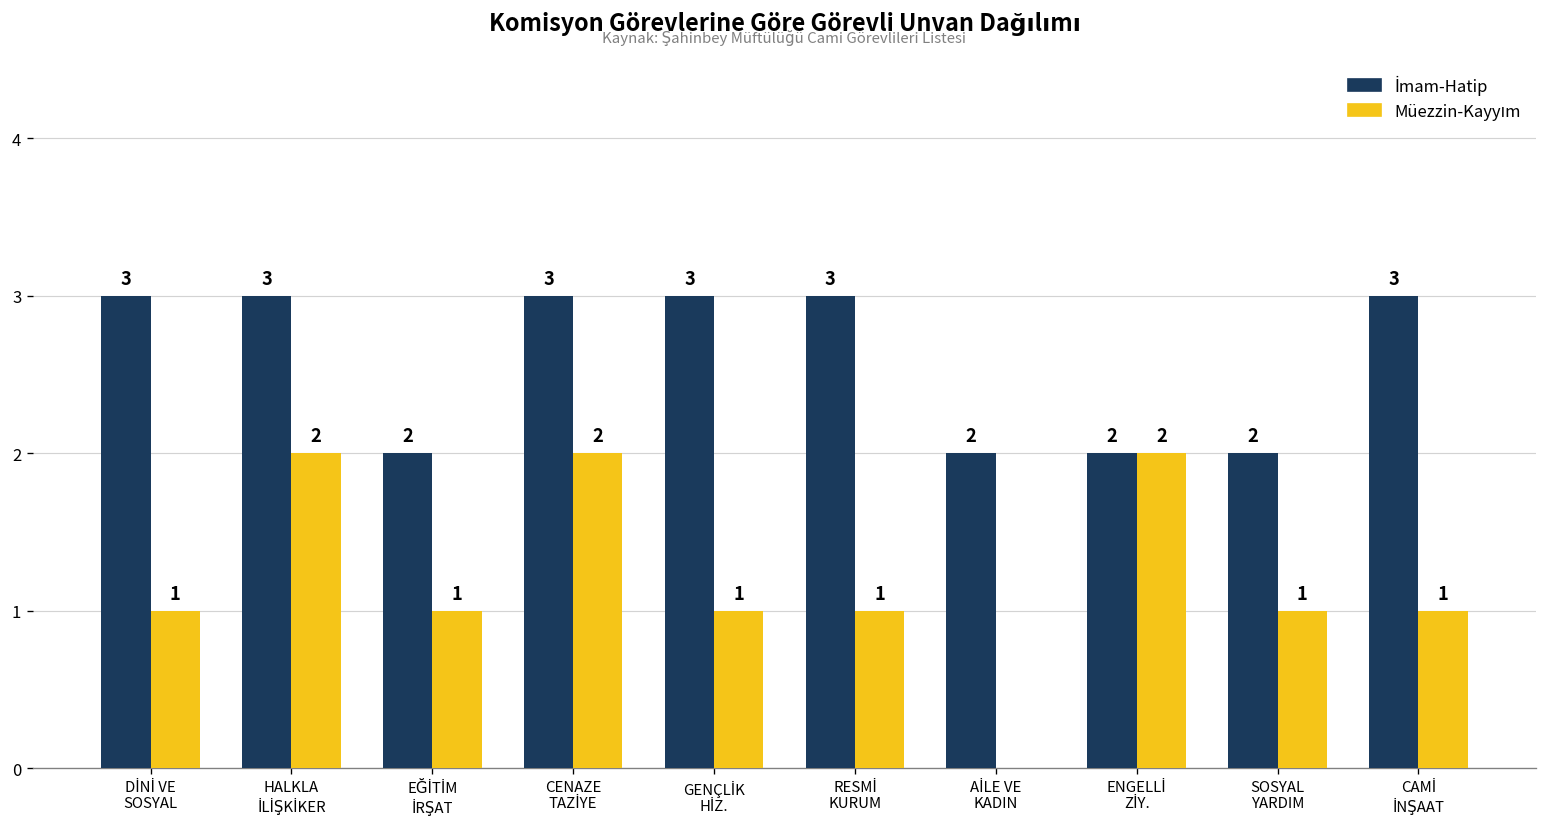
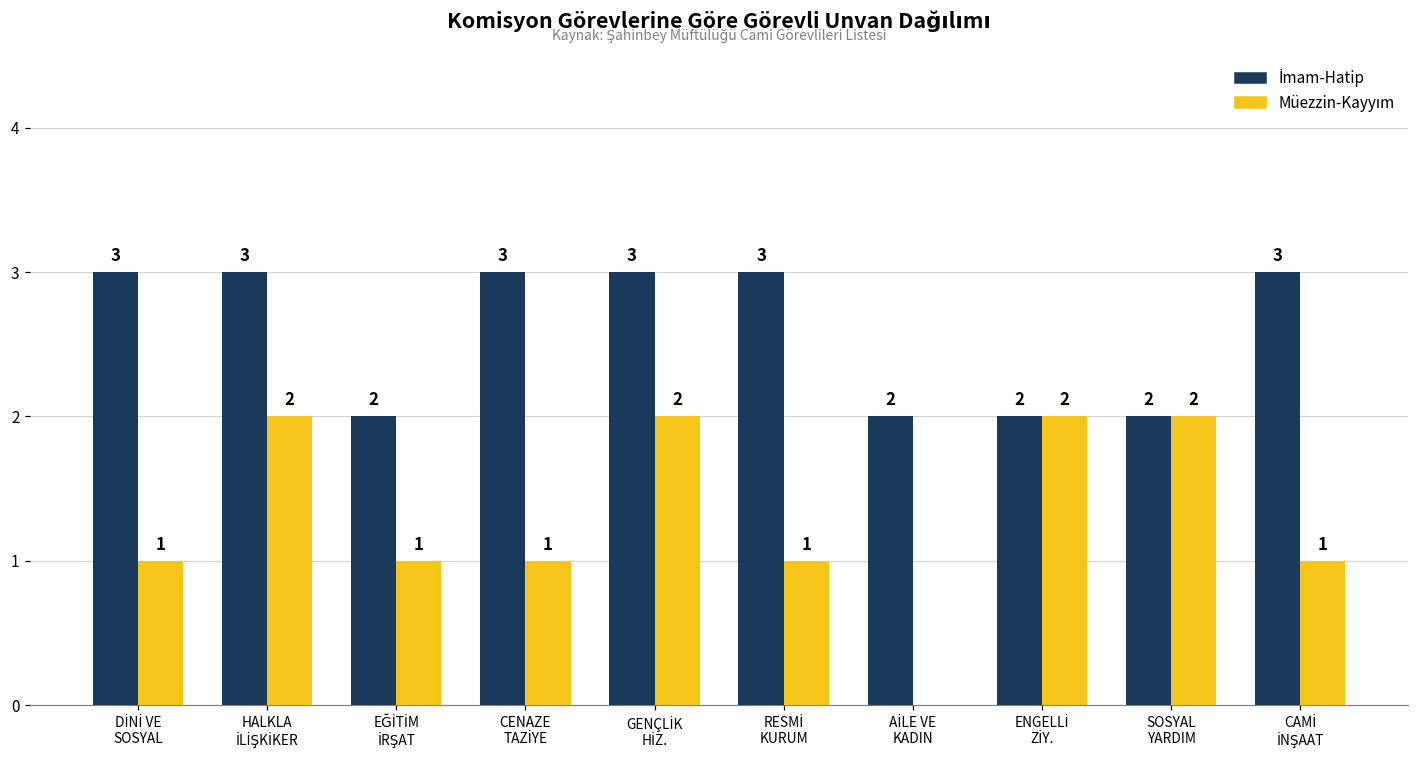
Müezzin-Kayyım, CENAZE TAZİYE: 2 -> 1
Müezzin-Kayyım, GENÇLİK HİZ.: 1 -> 2
Müezzin-Kayyım, SOSYAL YARDIM: 1 -> 2
